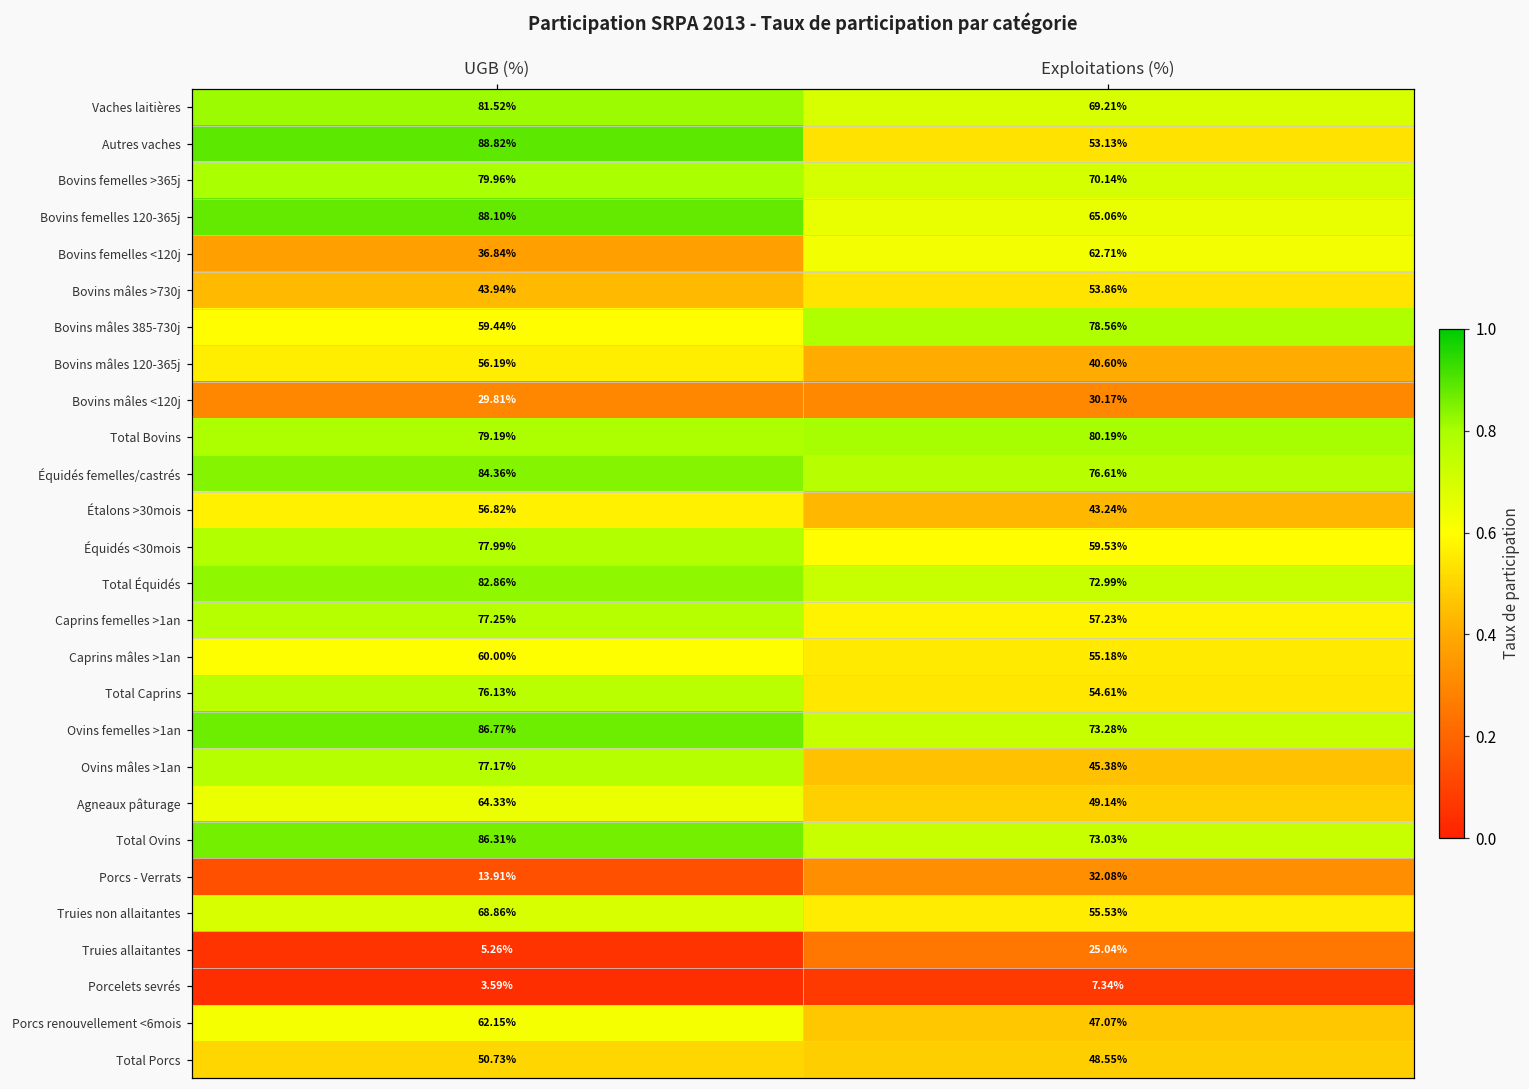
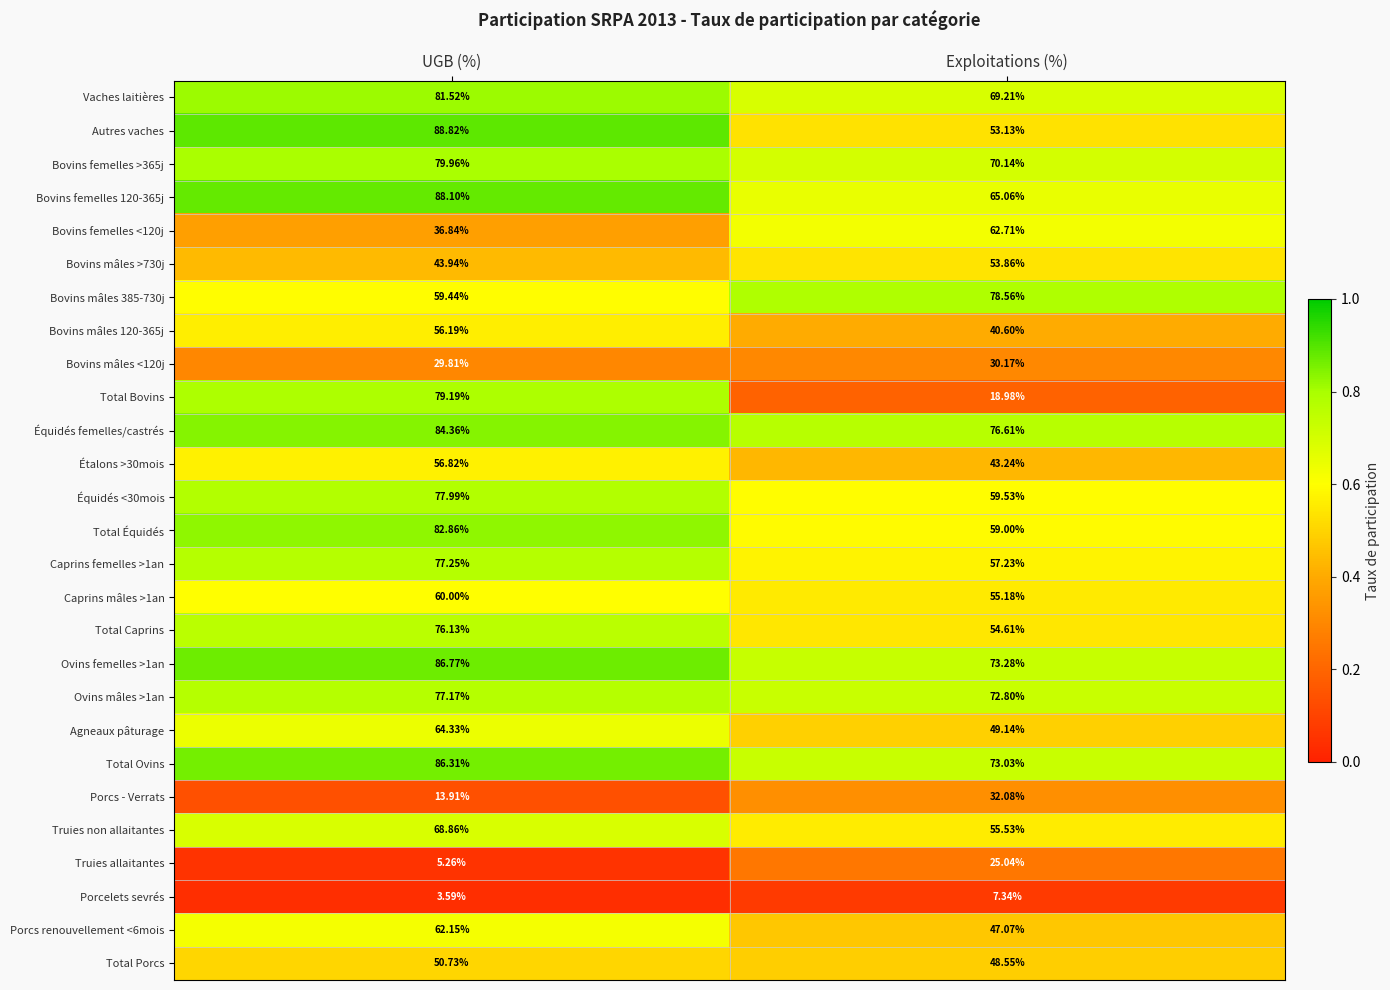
Total Bovins, Exploitations (%): 80.19% -> 18.98%
Total Équidés, Exploitations (%): 72.99% -> 59.00%
Ovins mâles >1an, Exploitations (%): 45.38% -> 72.80%
